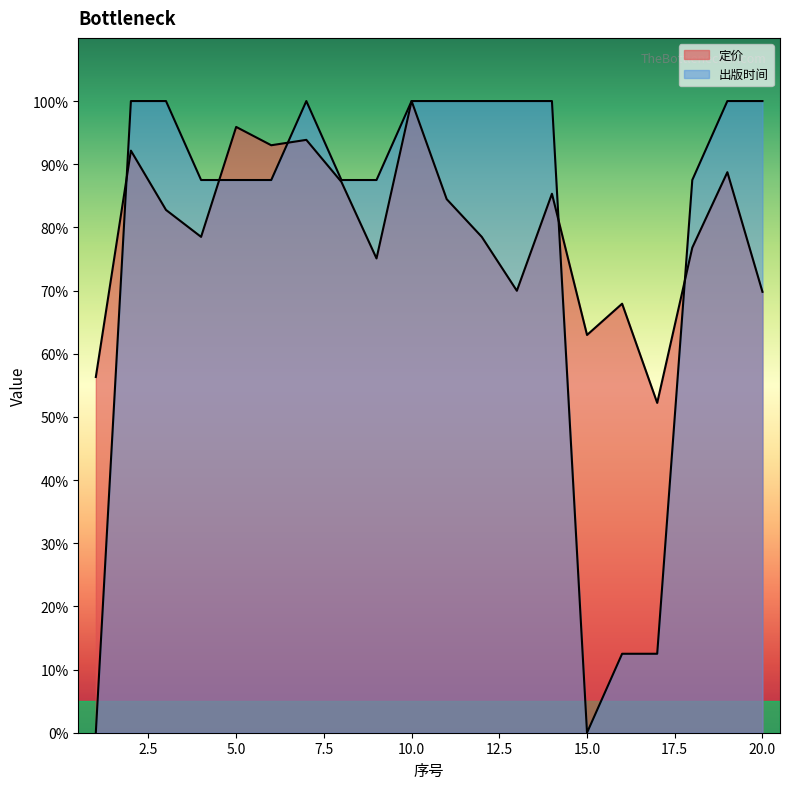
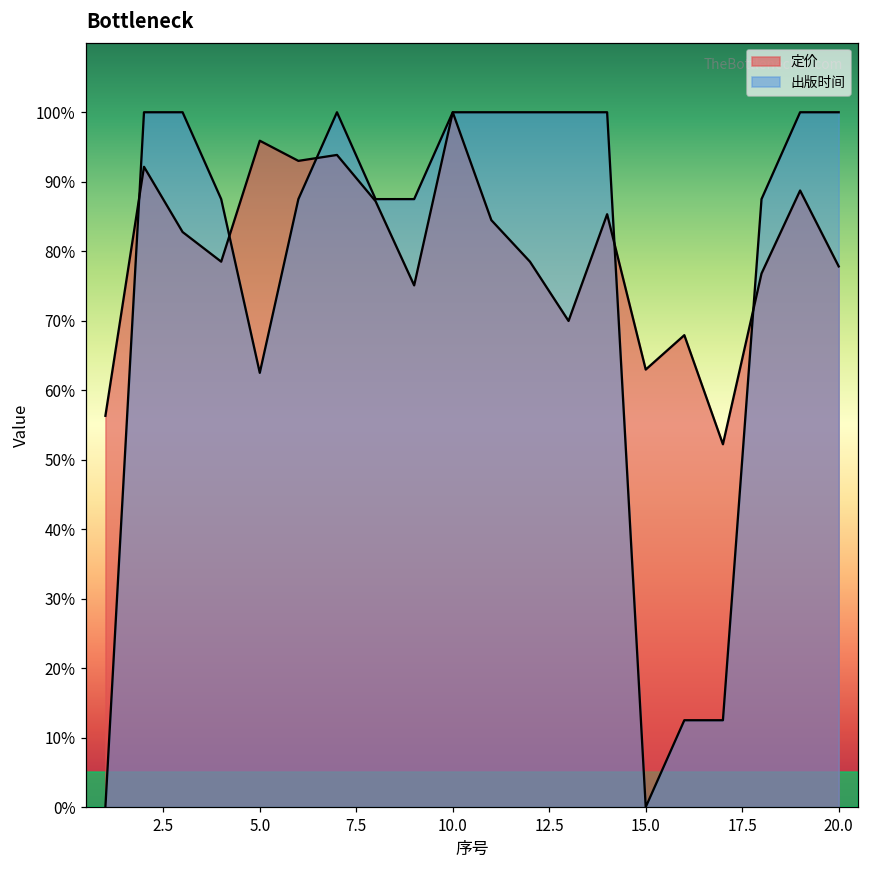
出版时间, 5.0: 88% -> 63%
定价, 20.0: 70% -> 78%
